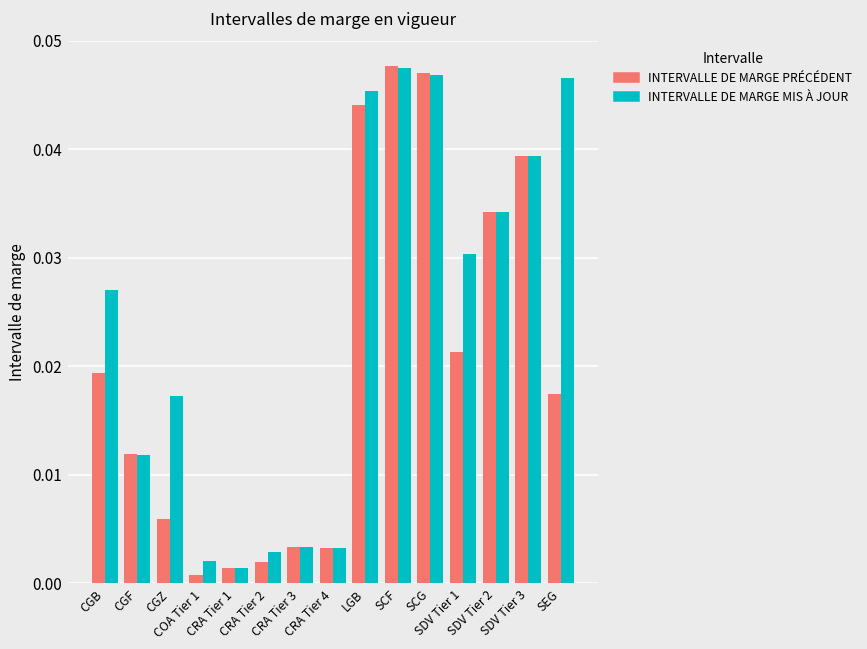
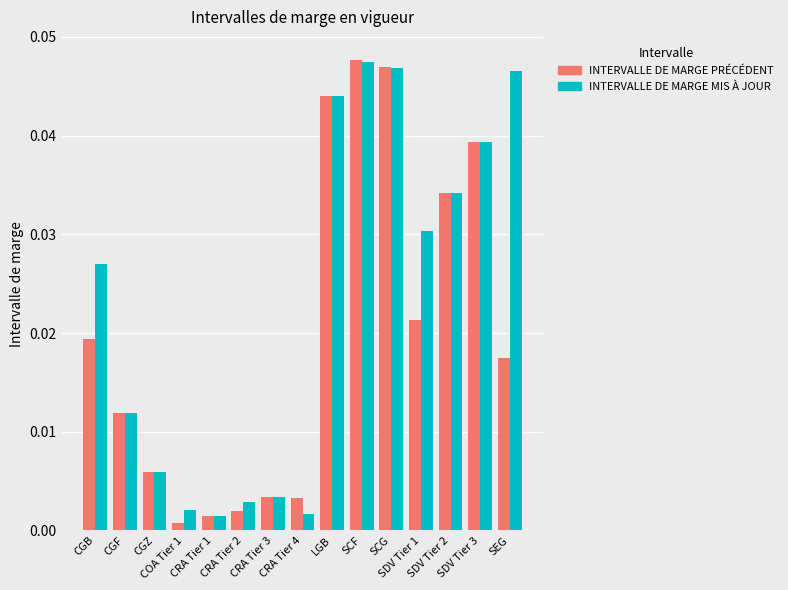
INTERVALLE DE MARGE MIS À JOUR, CGZ: 0.017 -> 0.006
INTERVALLE DE MARGE MIS À JOUR, CRA Tier 4: 0.003 -> 0.002
INTERVALLE DE MARGE MIS À JOUR, LGB: 0.045 -> 0.044
